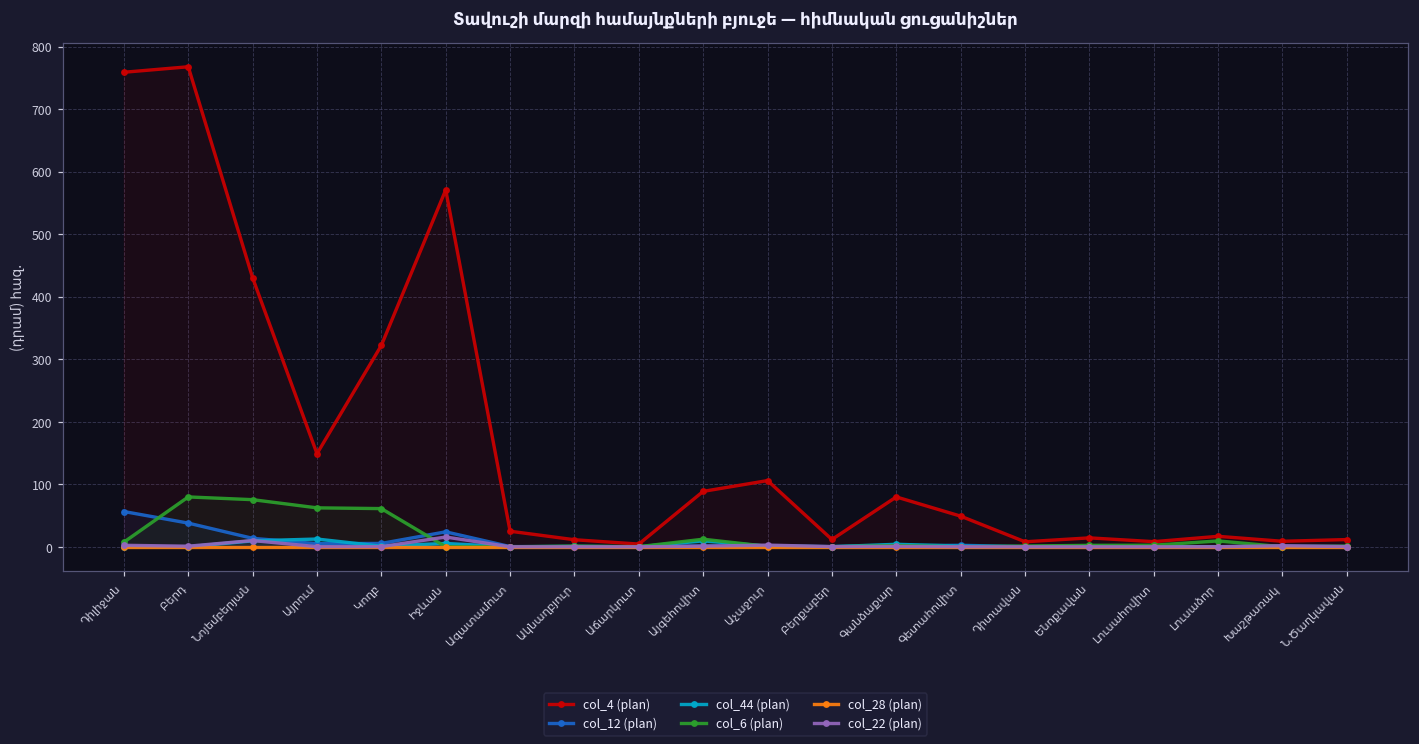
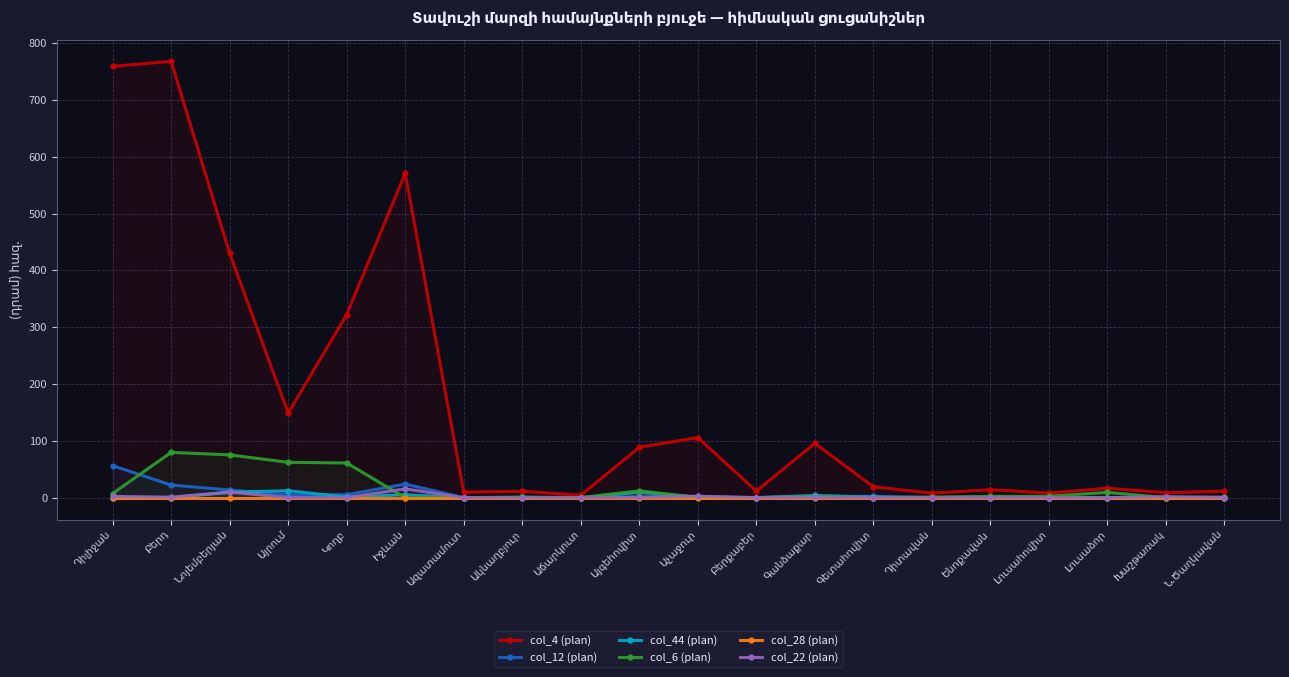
col_12 (plan), Բերդ: 40 -> 20
col_4 (plan), Ազատամուտ: 20 -> 10
col_4 (plan), Գանձաքար: 80 -> 100
col_4 (plan), Գետահովիտ: 50 -> 20
